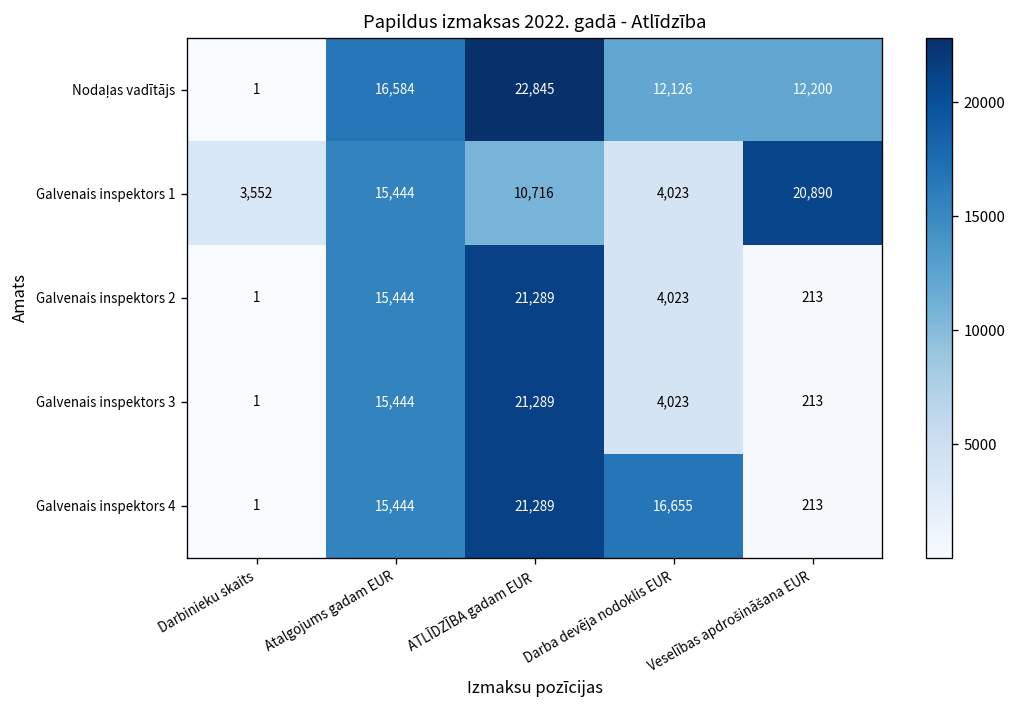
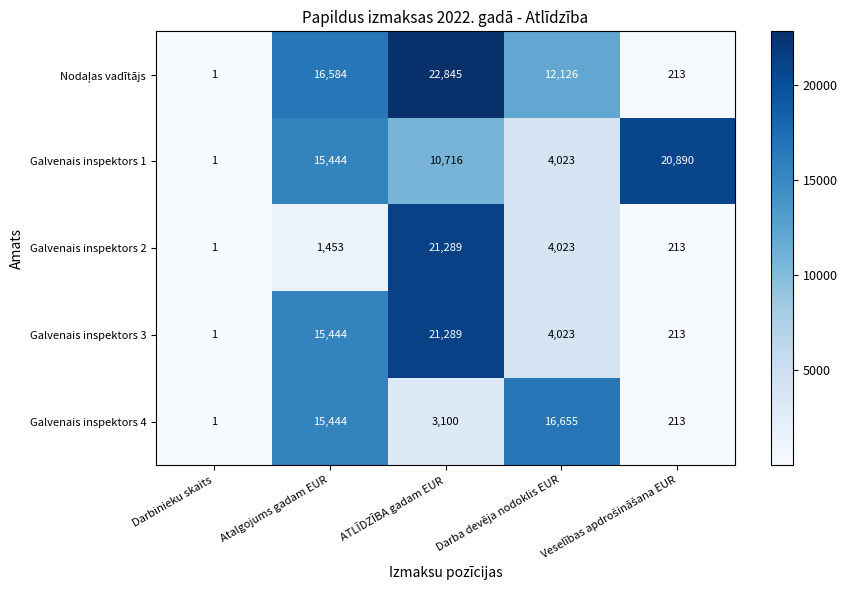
Nodaļas vadītājs, Veselības apdrošināšana EUR: 12,200 -> 213
Galvenais inspektors 1, Darbinieku skaits: 3,552 -> 1
Galvenais inspektors 2, Atalgojums gadam EUR: 15,444 -> 1,453
Galvenais inspektors 4, ATLĪDZĪBA gadam EUR: 21,289 -> 3,100
